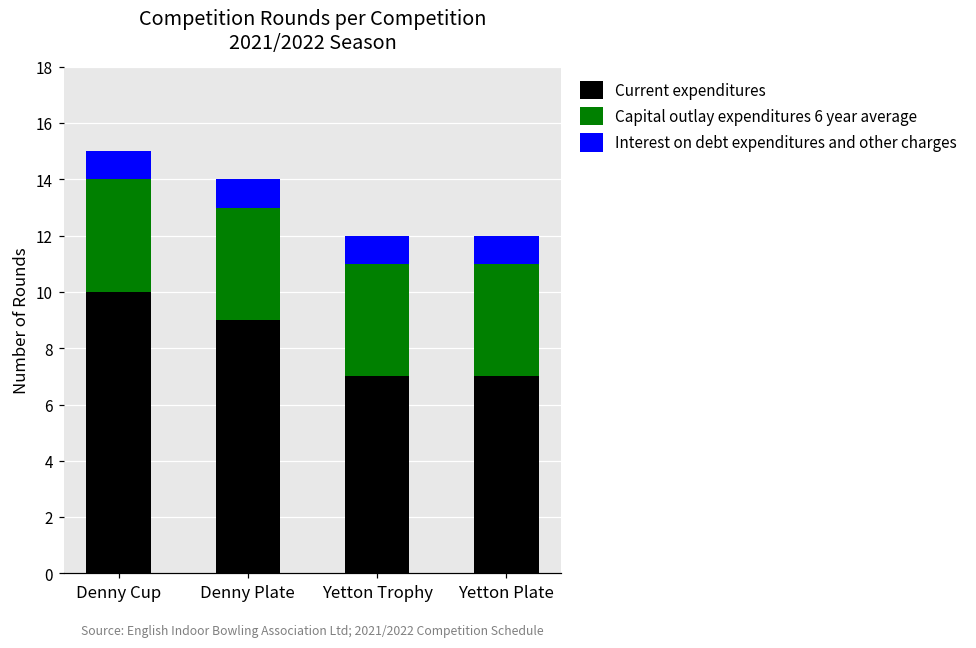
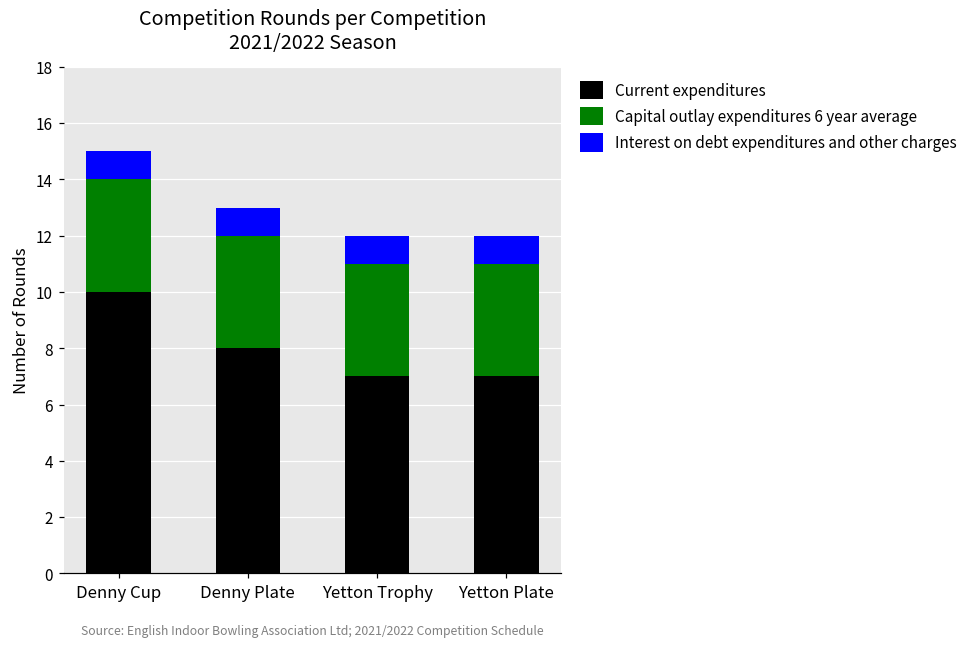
Current expenditures, Denny Plate: 9 -> 8
